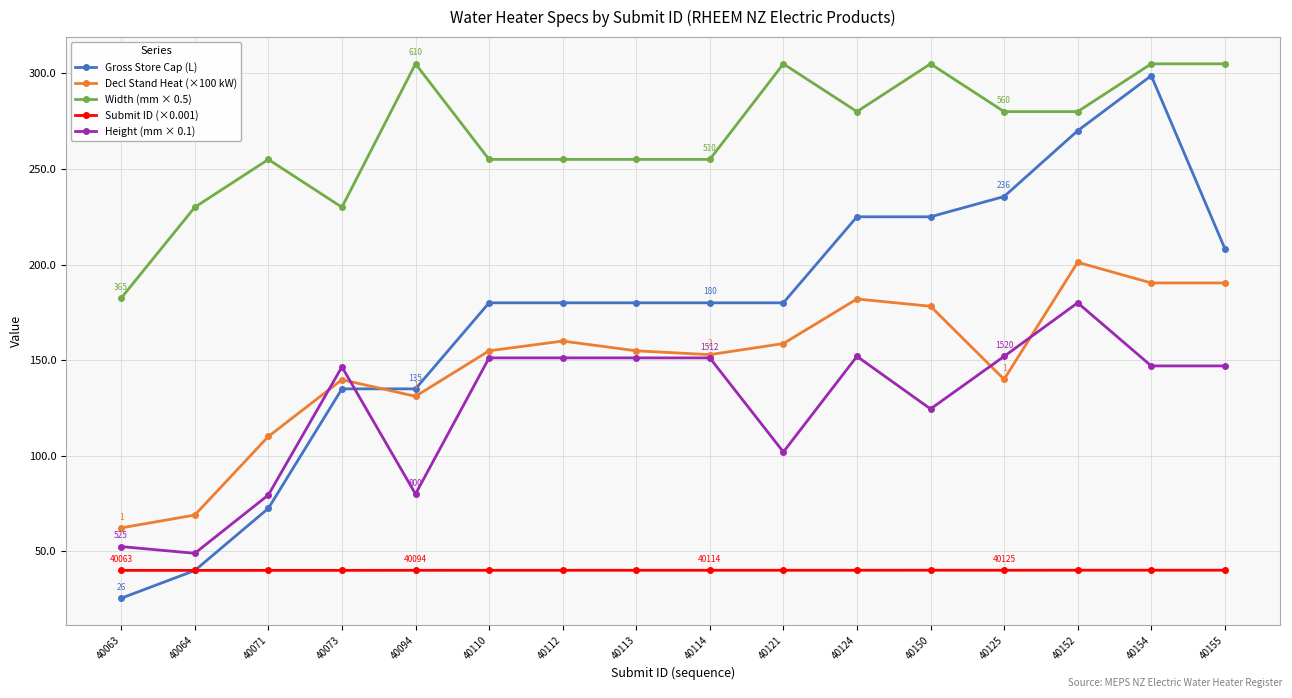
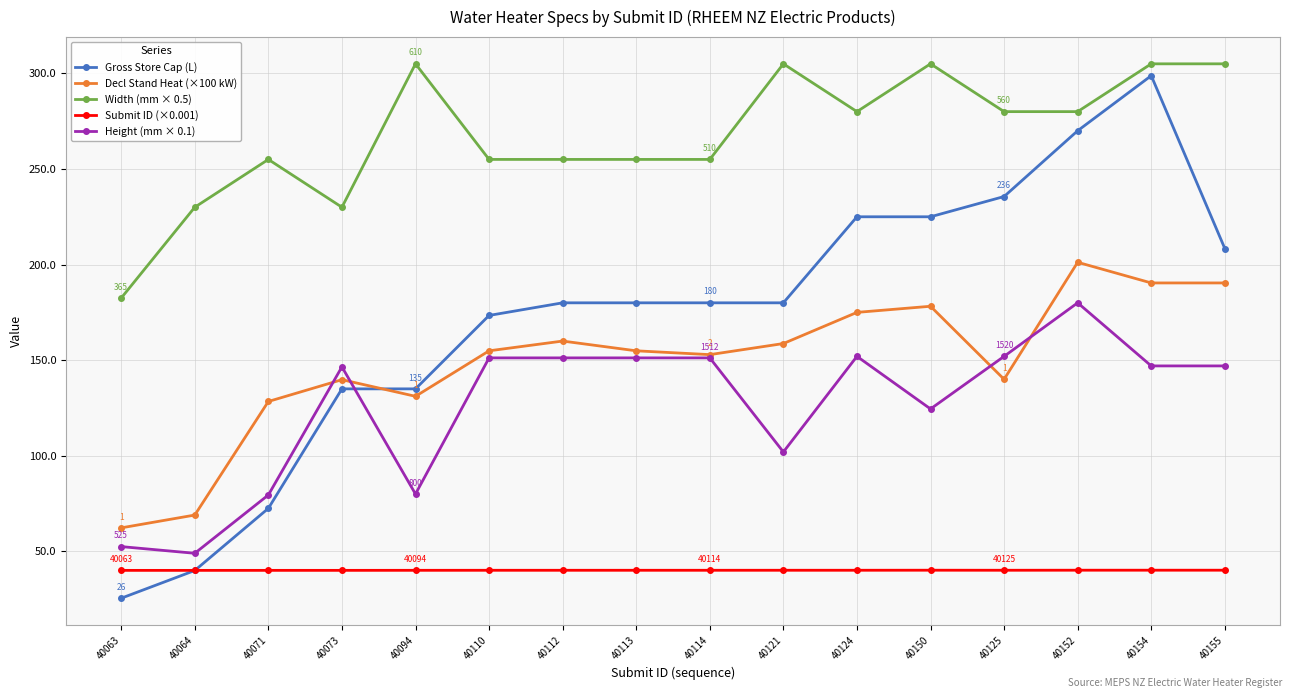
Decl Stand Heat (×100 kW), 40071: 110 -> 128
Gross Store Cap (L), 40110: 180 -> 173
Decl Stand Heat (×100 kW), 40124: 182 -> 175
